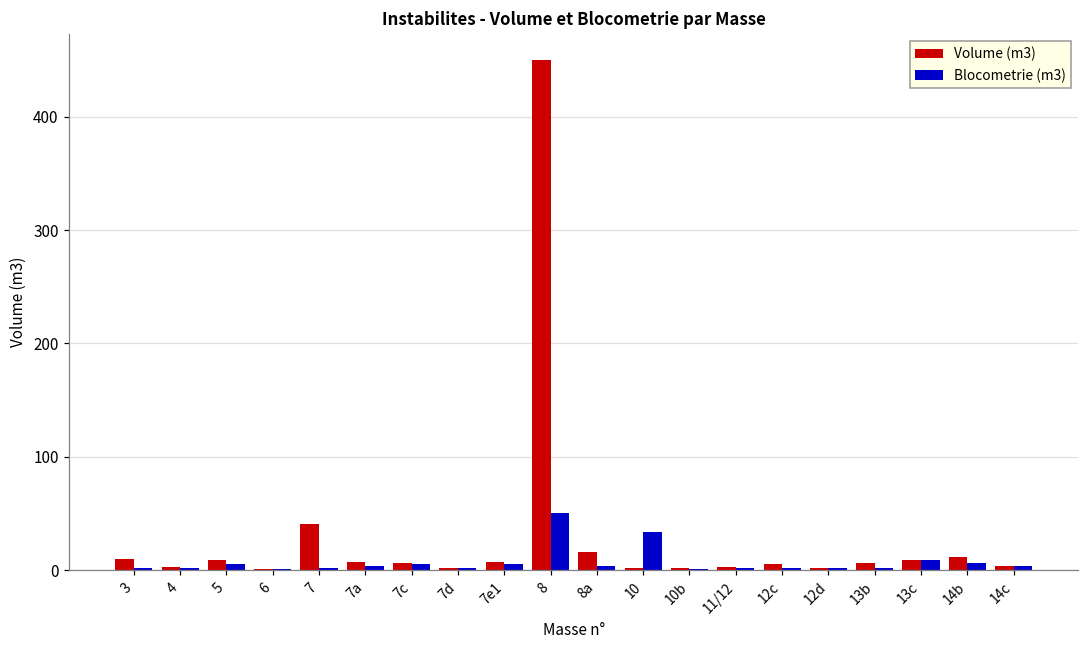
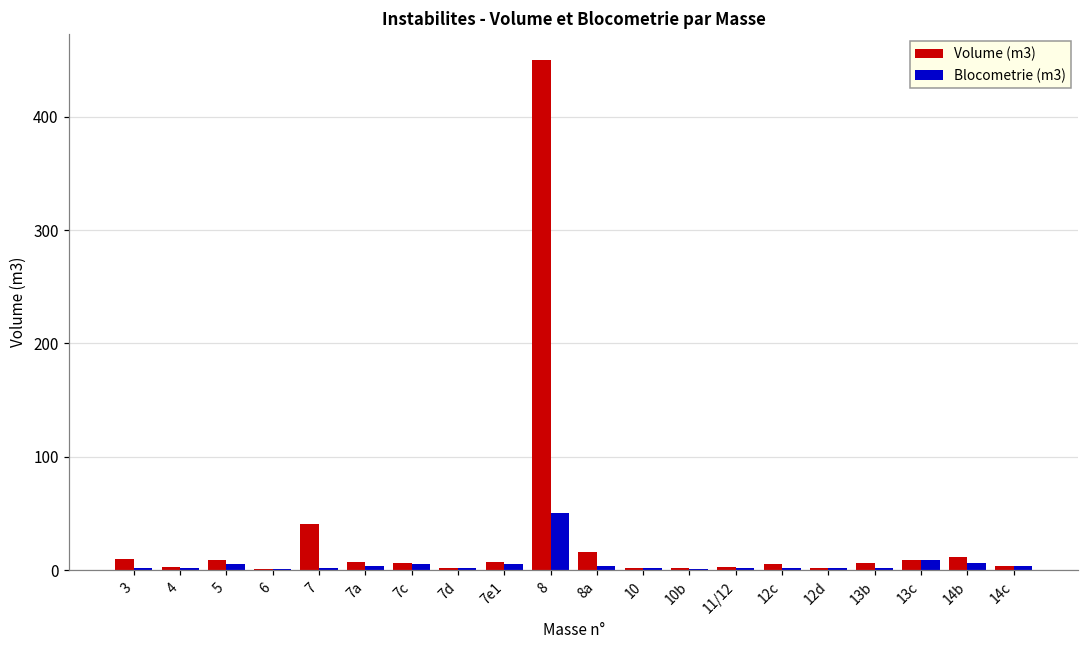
Blocometrie (m3), 10: 34 -> 2
